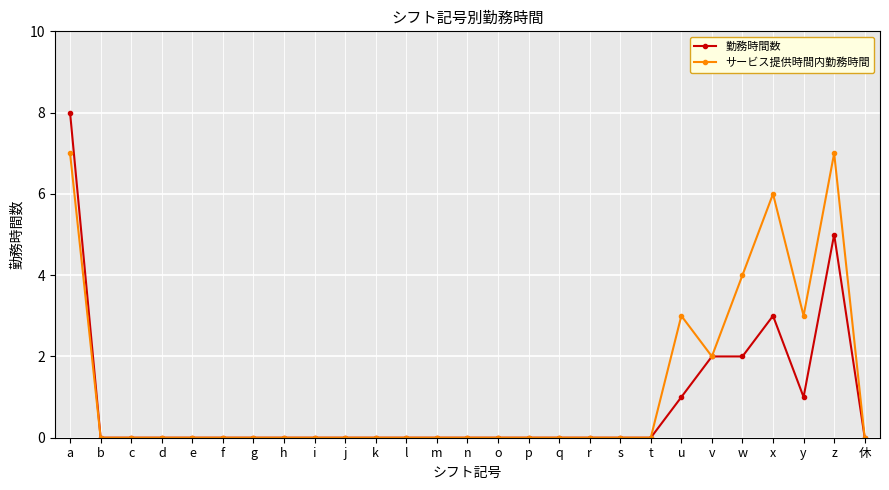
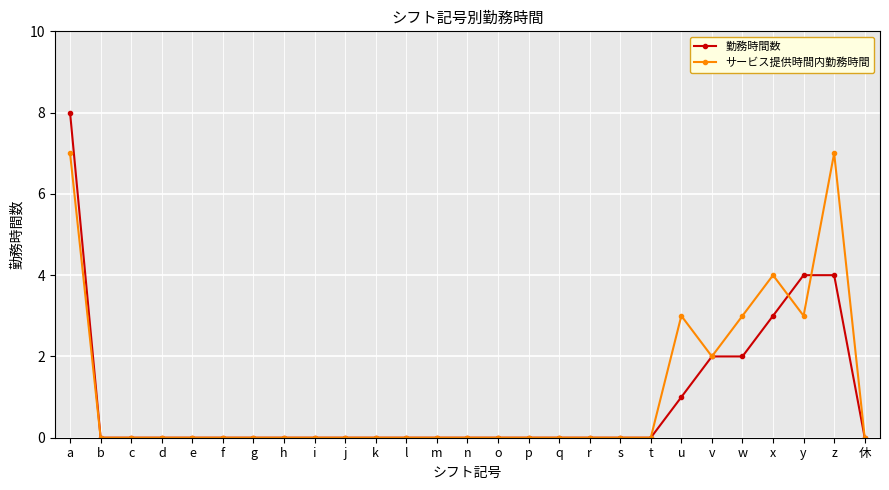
サービス提供時間内勤務時間, w: 4 -> 3
サービス提供時間内勤務時間, x: 6 -> 4
勤務時間数, y: 1 -> 4
勤務時間数, z: 5 -> 4
